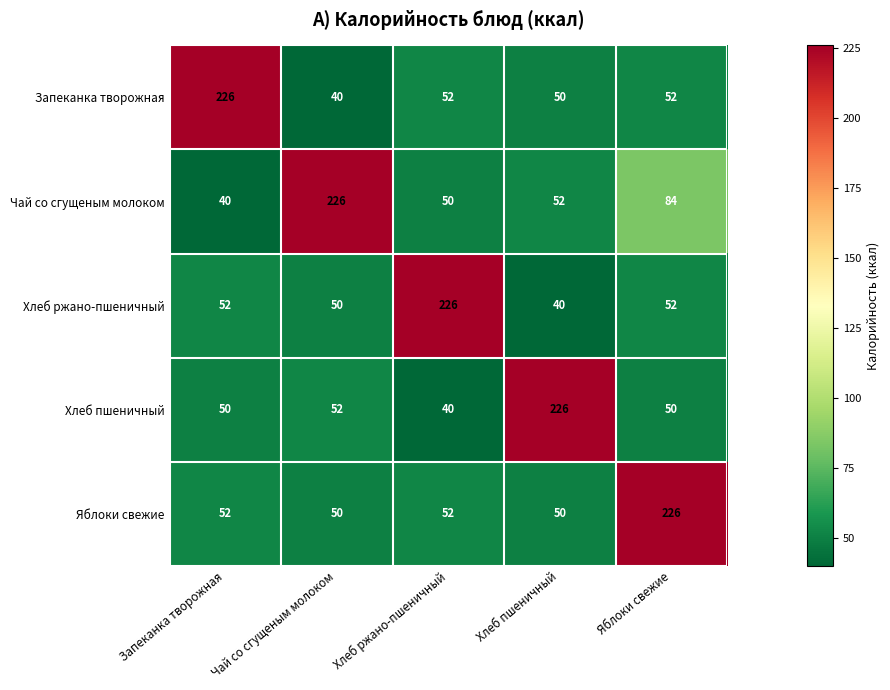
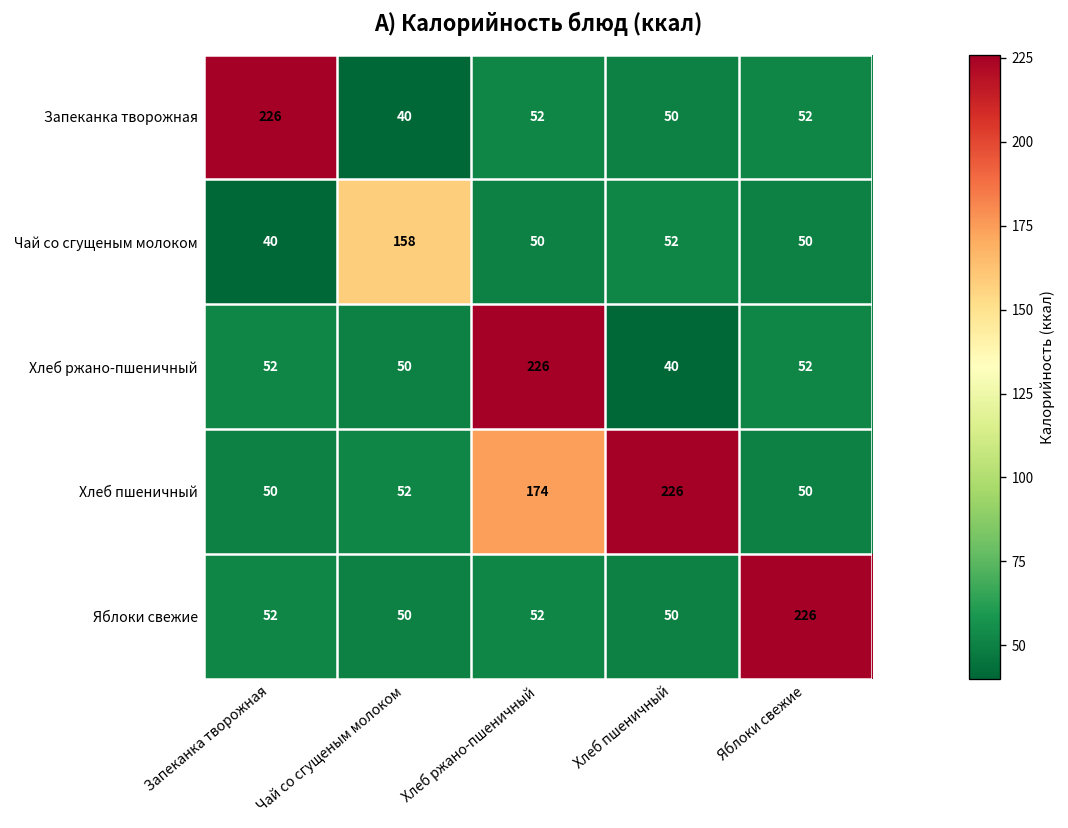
Чай со сгущеным молоком, Чай со сгущеным молоком: 226 -> 158
Чай со сгущеным молоком, Яблоки свежие: 84 -> 50
Хлеб пшеничный, Хлеб ржано-пшеничный: 40 -> 174
